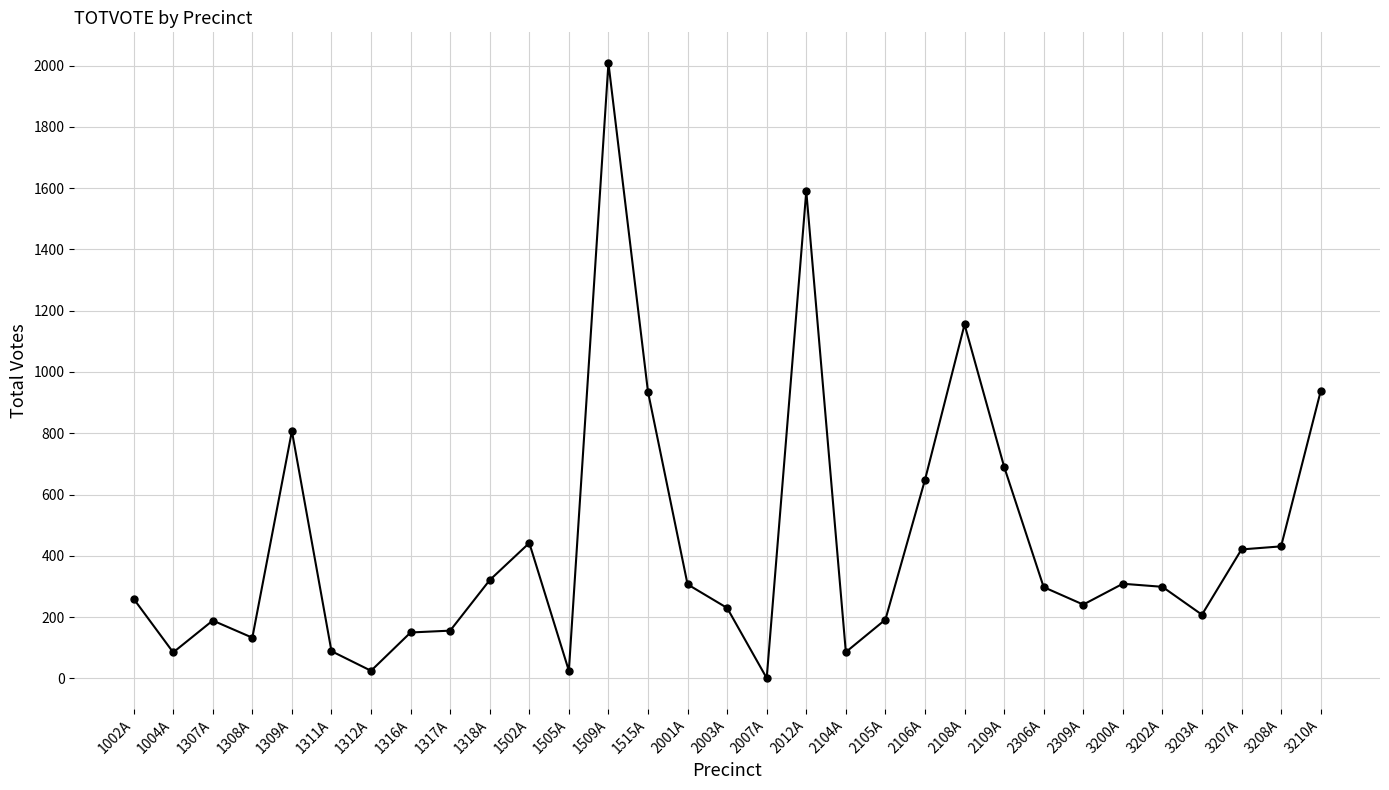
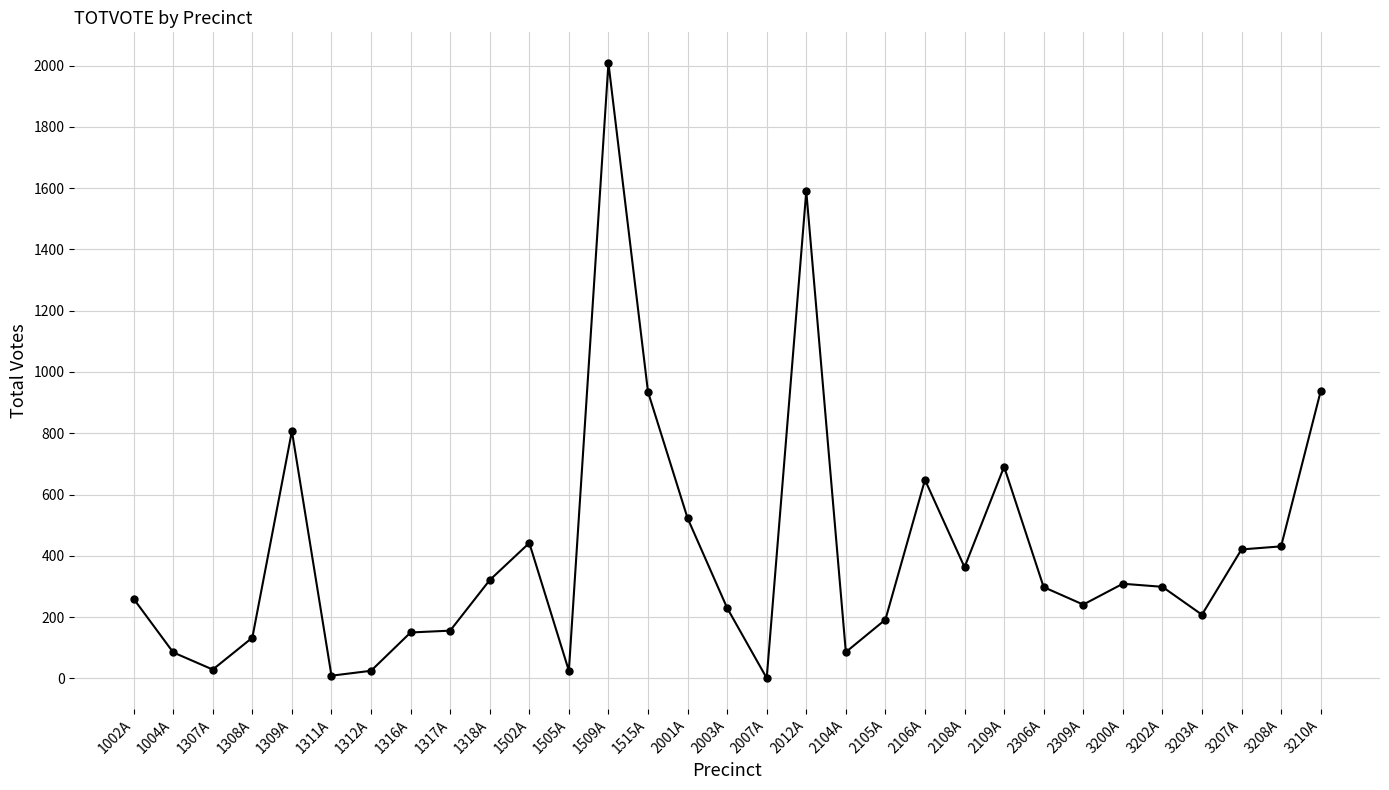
1307A: 190 -> 30
1311A: 90 -> 10
2001A: 310 -> 520
2108A: 1160 -> 360
